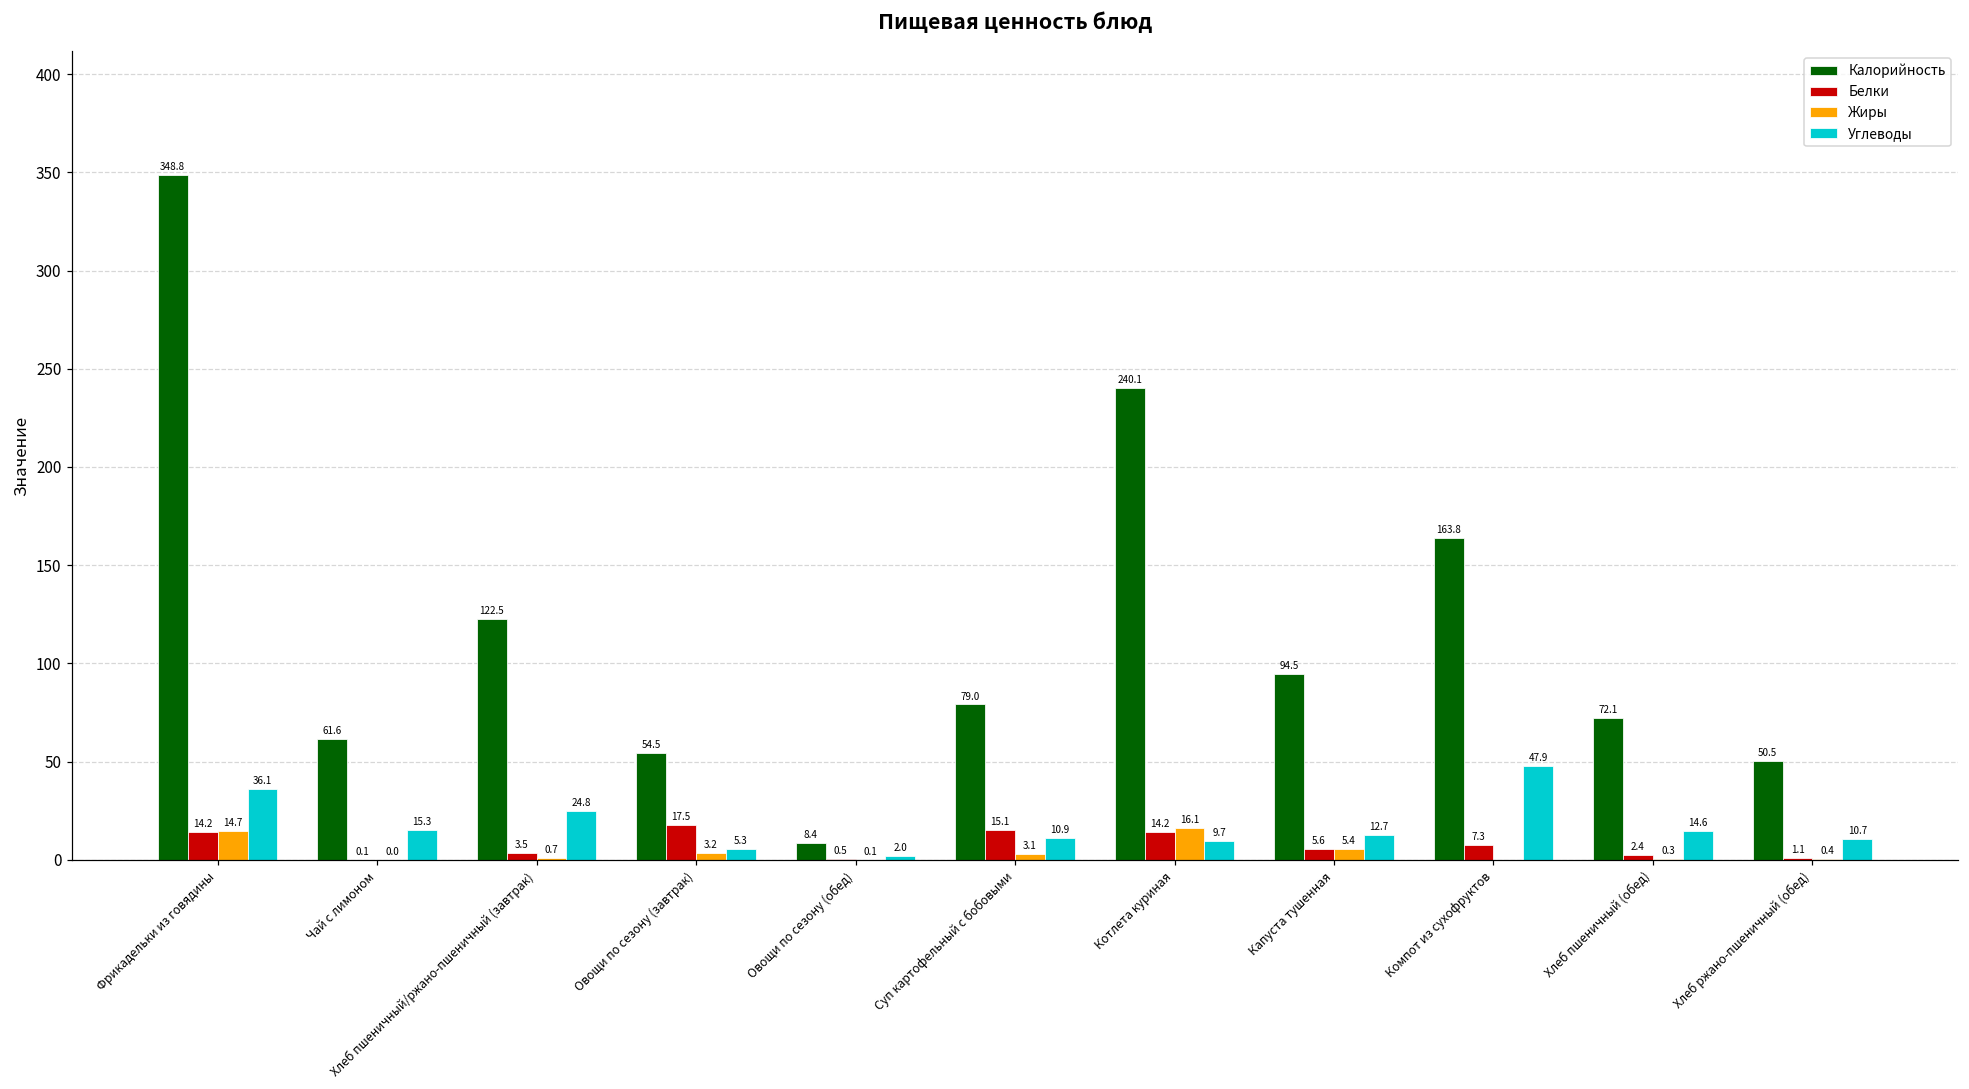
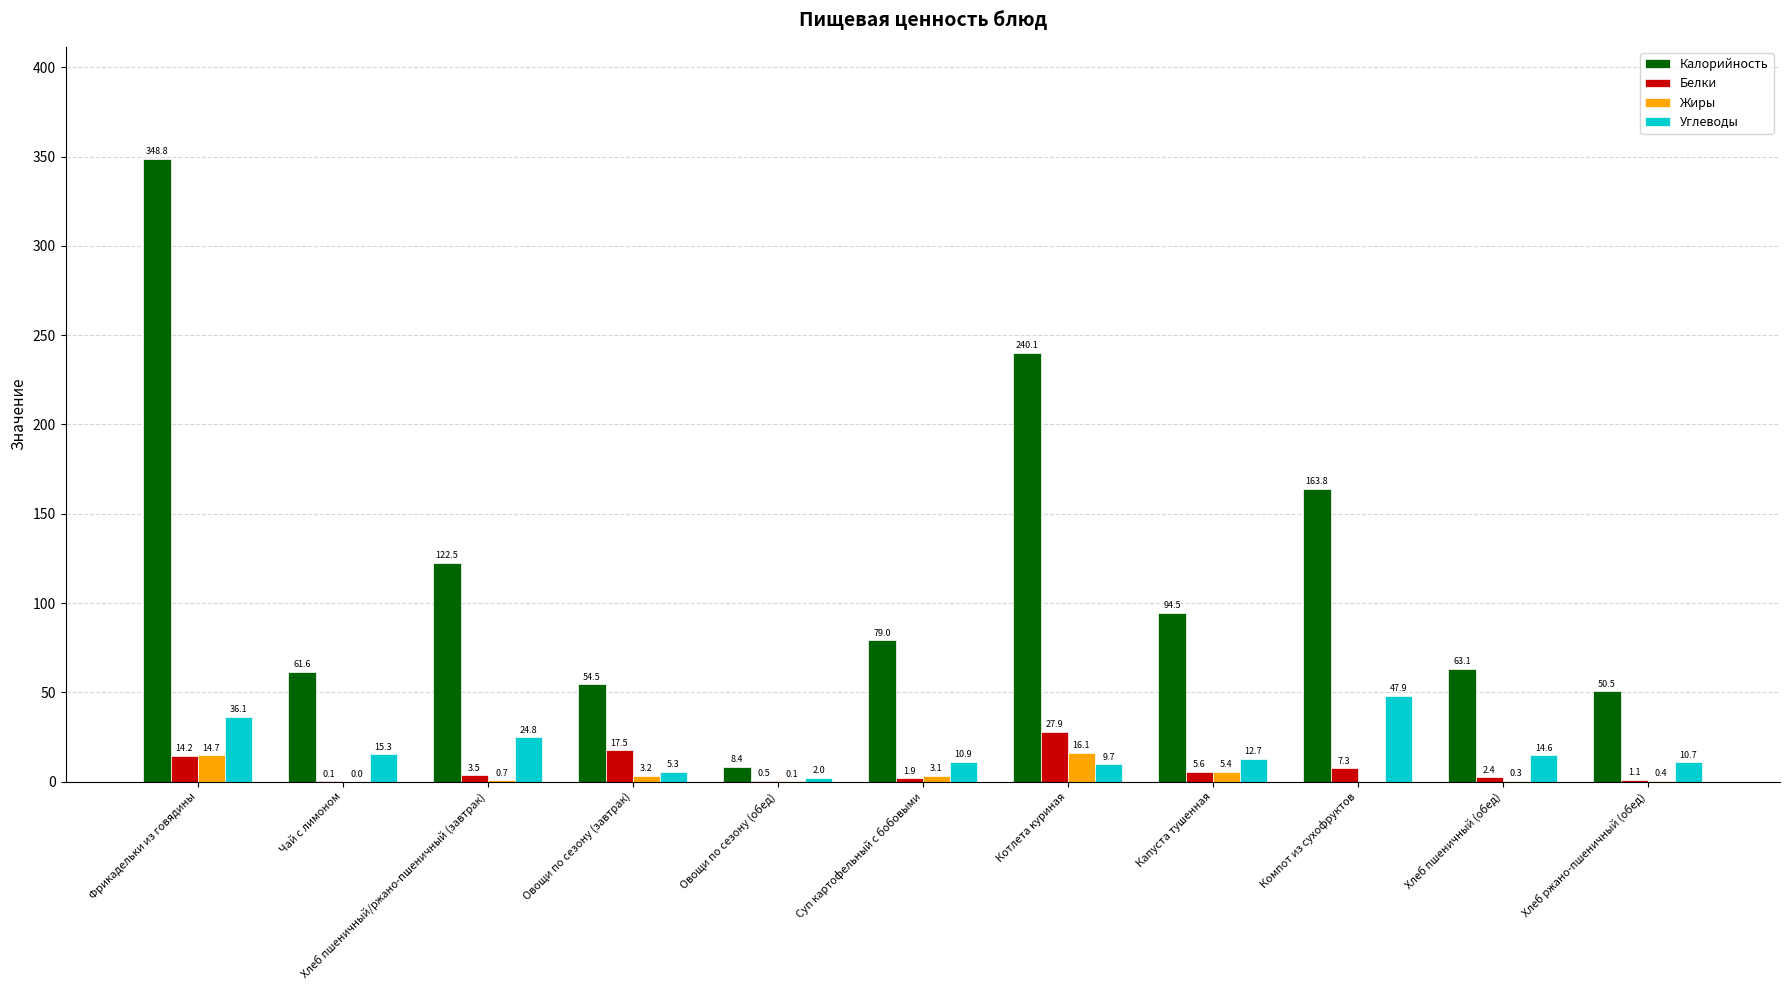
Белки, Суп картофельный с бобовыми: 15.1 -> 1.9
Белки, Котлета куриная: 14.2 -> 27.9
Калорийность, Хлеб пшеничный (обед): 72.1 -> 63.1
